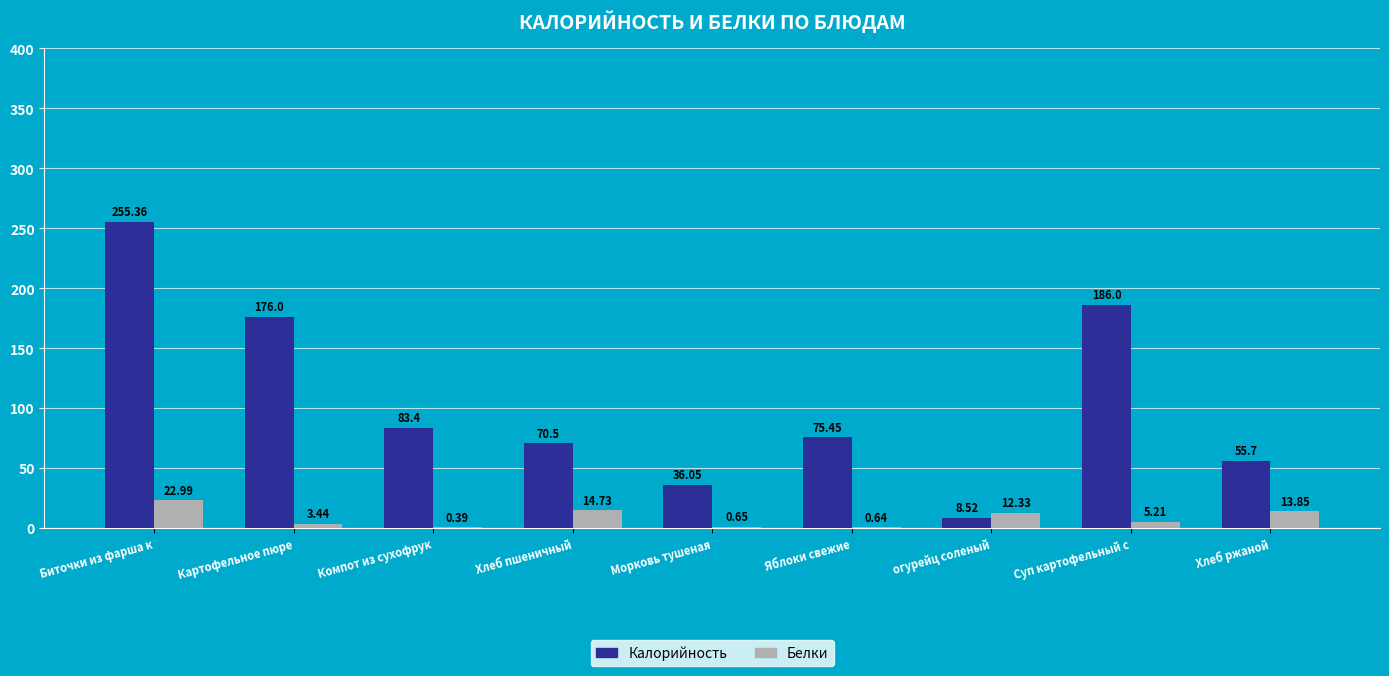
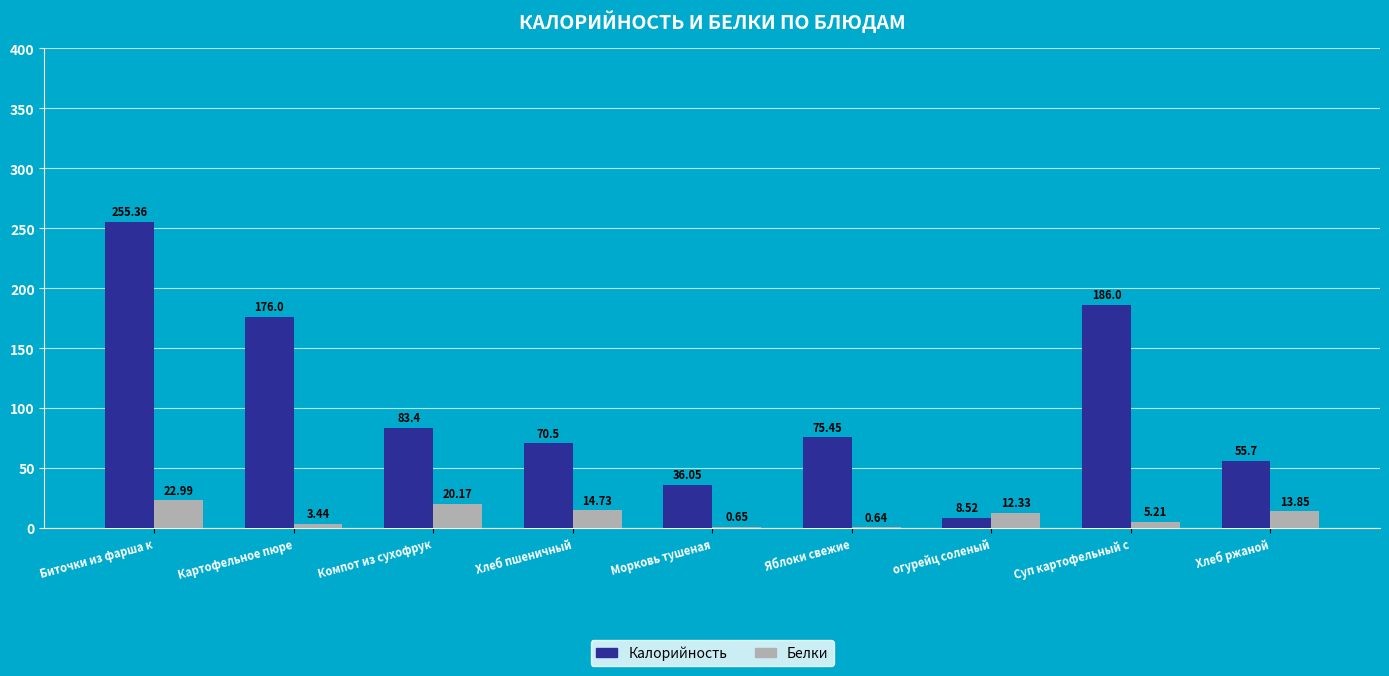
Белки, Компот из сухофрук: 0.39 -> 20.17
